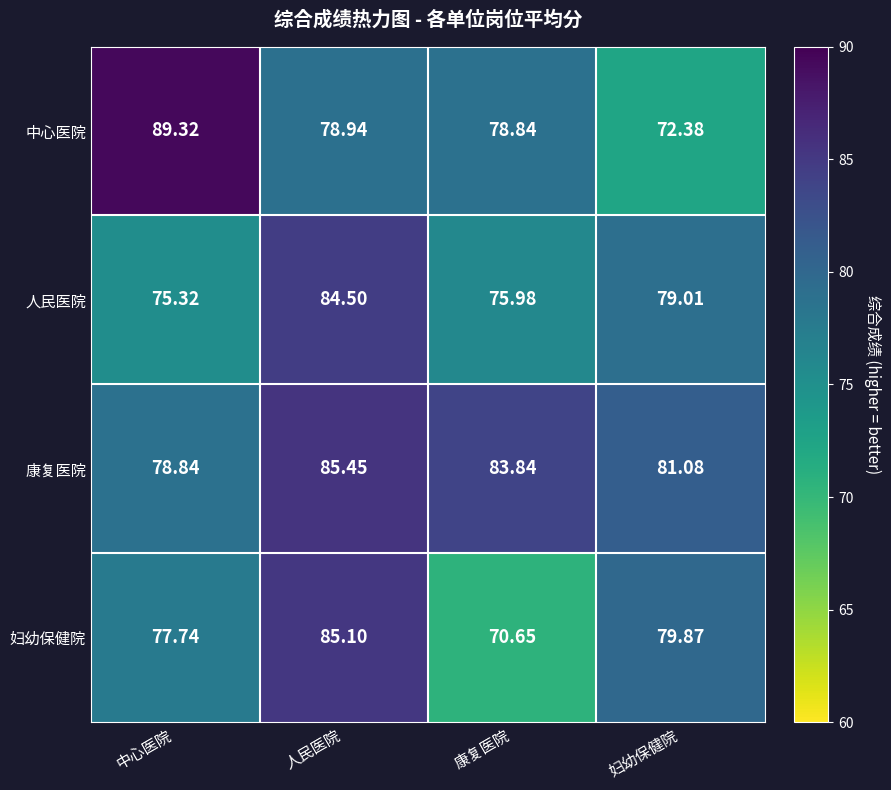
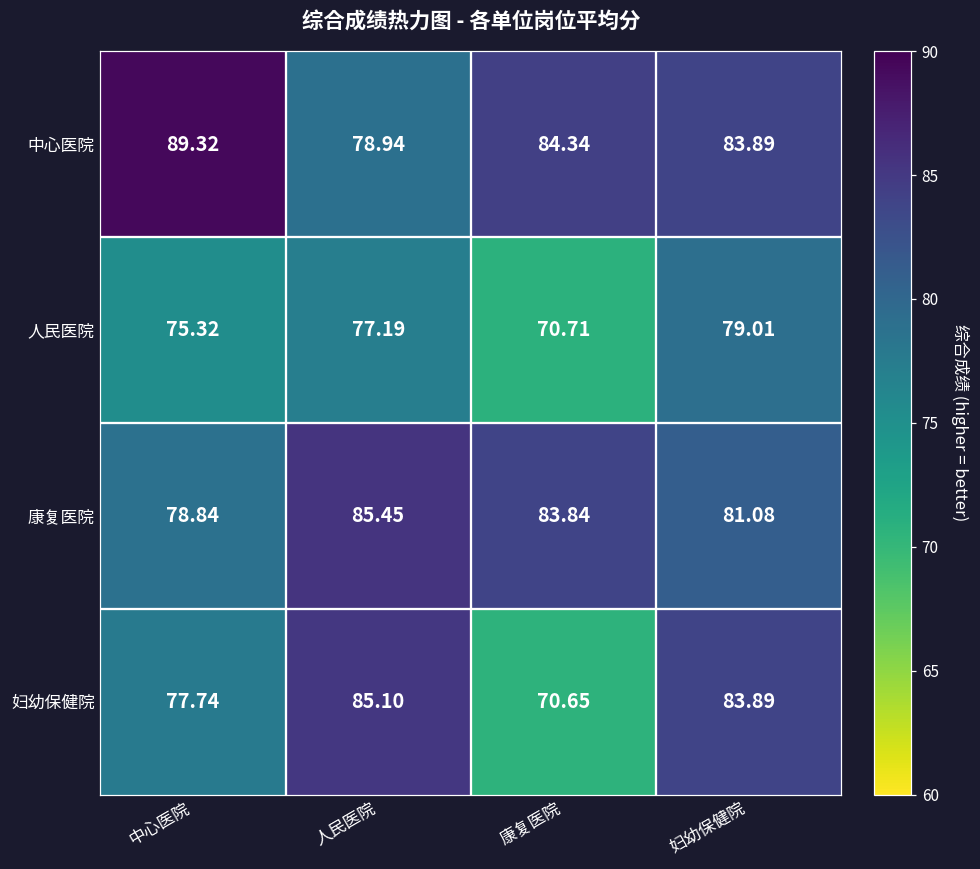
中心医院, 康复医院: 78.84 -> 84.34
中心医院, 妇幼保健院: 72.38 -> 83.89
人民医院, 人民医院: 84.50 -> 77.19
人民医院, 康复医院: 75.98 -> 70.71
妇幼保健院, 妇幼保健院: 79.87 -> 83.89
